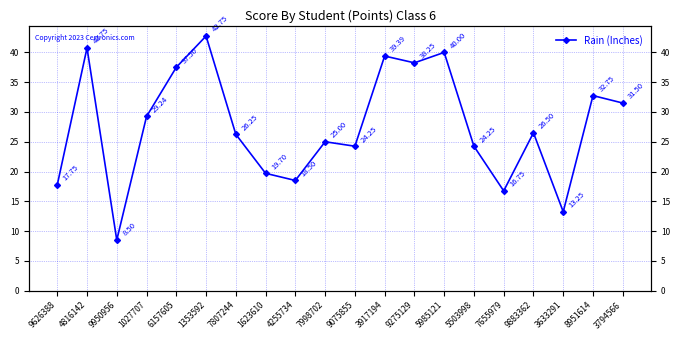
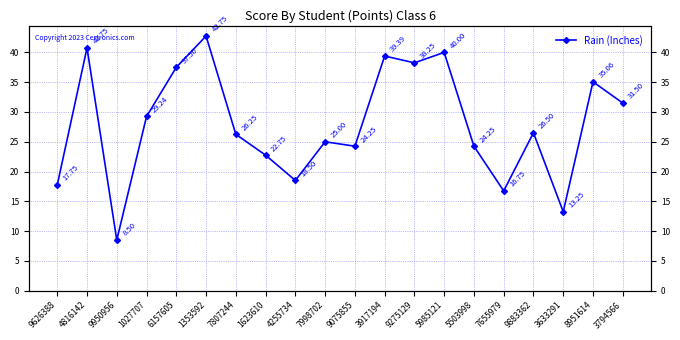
1623610: 19.70 -> 22.75
8951614: 32.75 -> 35.06
